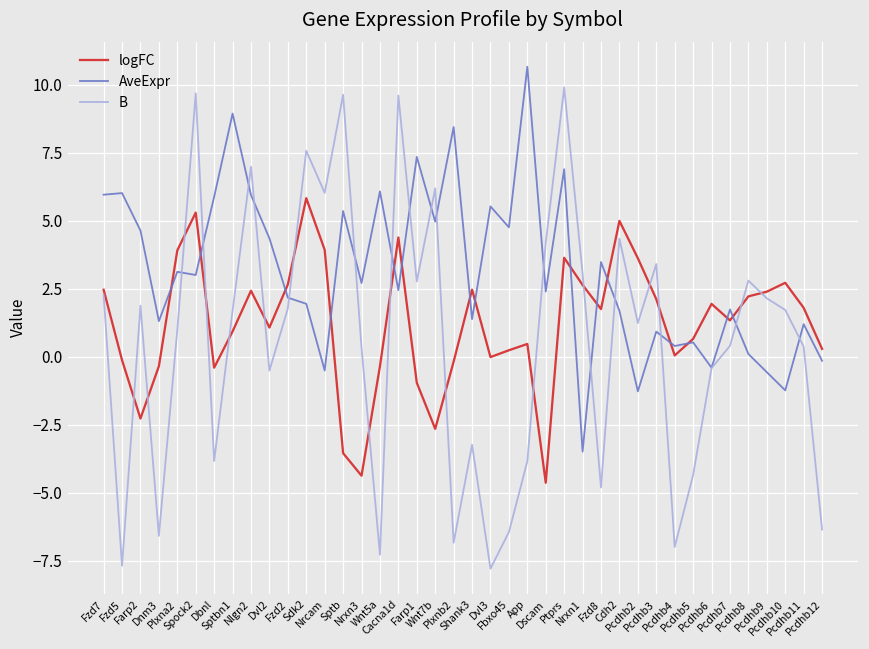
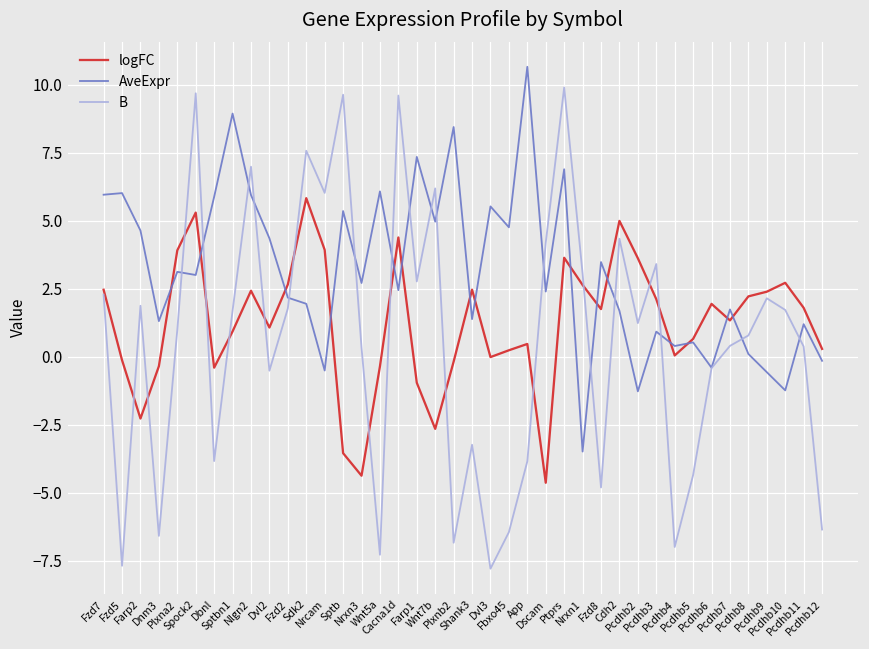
B, Pcdhb8: 2.8 -> 0.8
